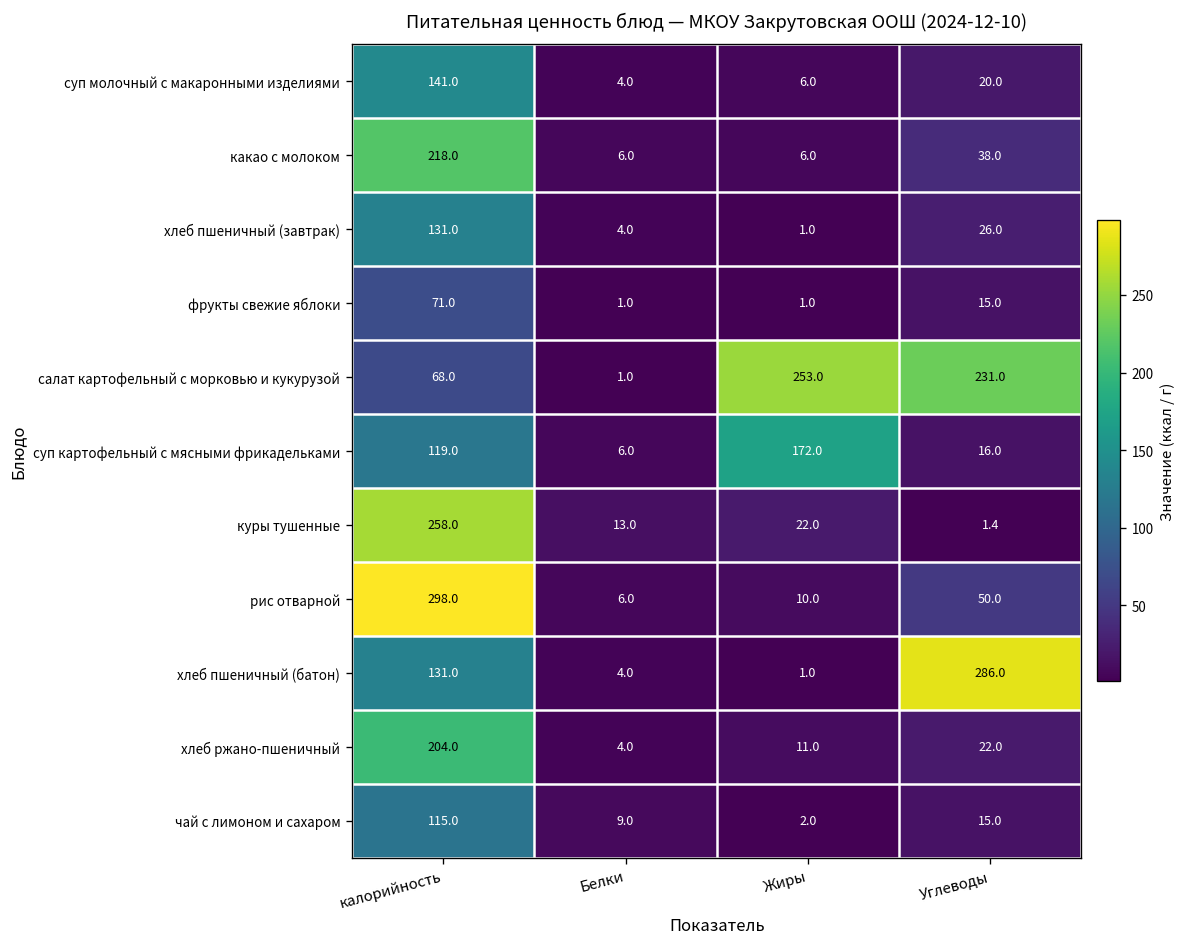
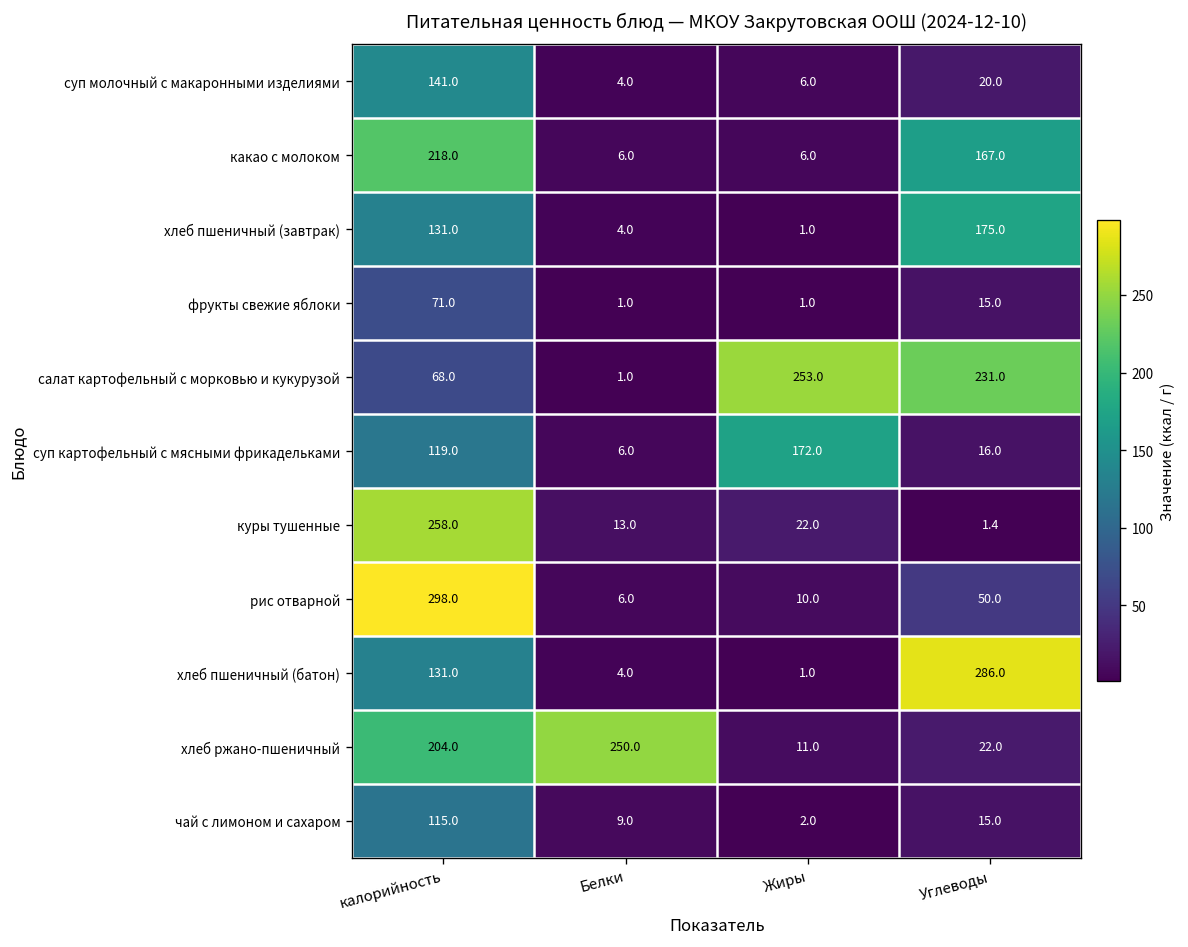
какао с молоком, Углеводы: 38.0 -> 167.0
хлеб пшеничный (завтрак), Углеводы: 26.0 -> 175.0
хлеб ржано-пшеничный, Белки: 4.0 -> 250.0
